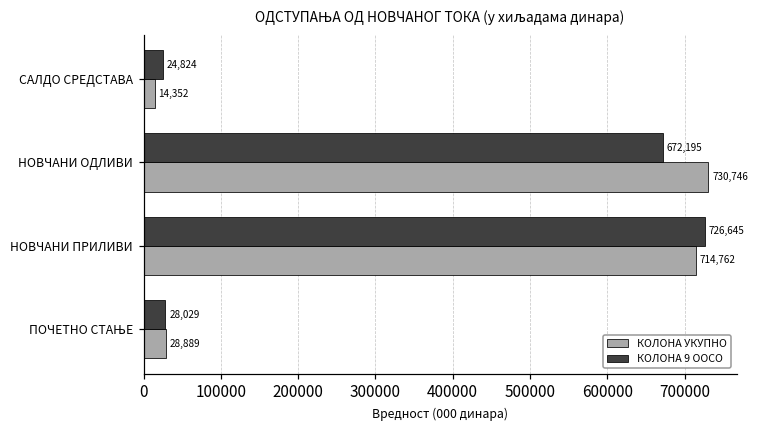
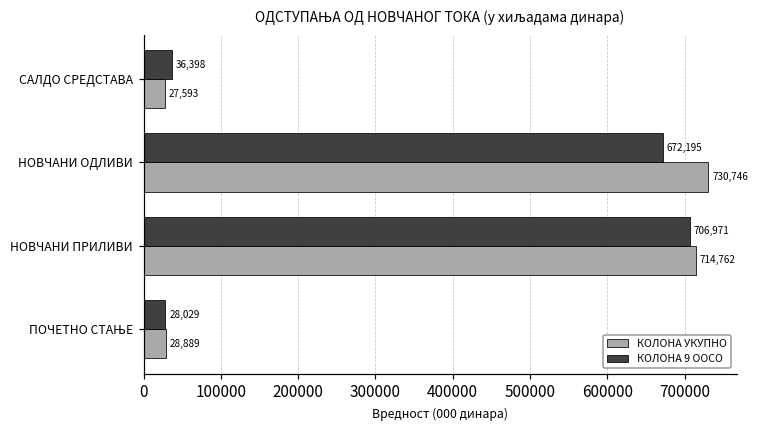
КОЛОНА 9 ООСО, САЛДО СРЕДСТАВА: 24,824 -> 36,398
КОЛОНА УКУПНО, САЛДО СРЕДСТАВА: 14,352 -> 27,593
КОЛОНА 9 ООСО, НОВЧАНИ ПРИЛИВИ: 726,645 -> 706,971
